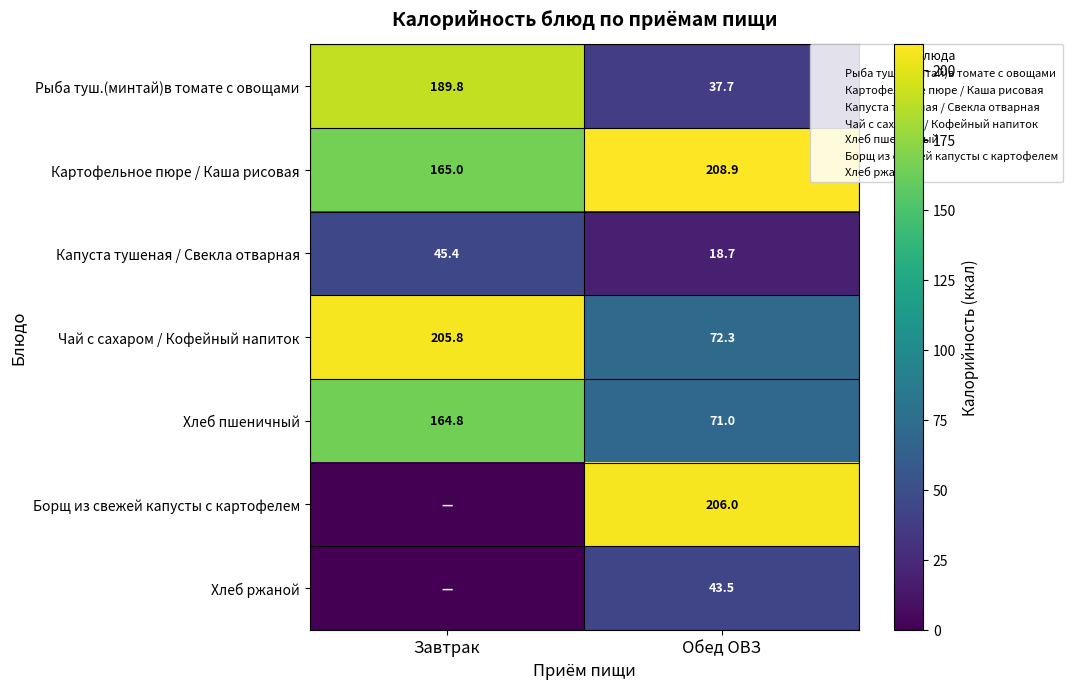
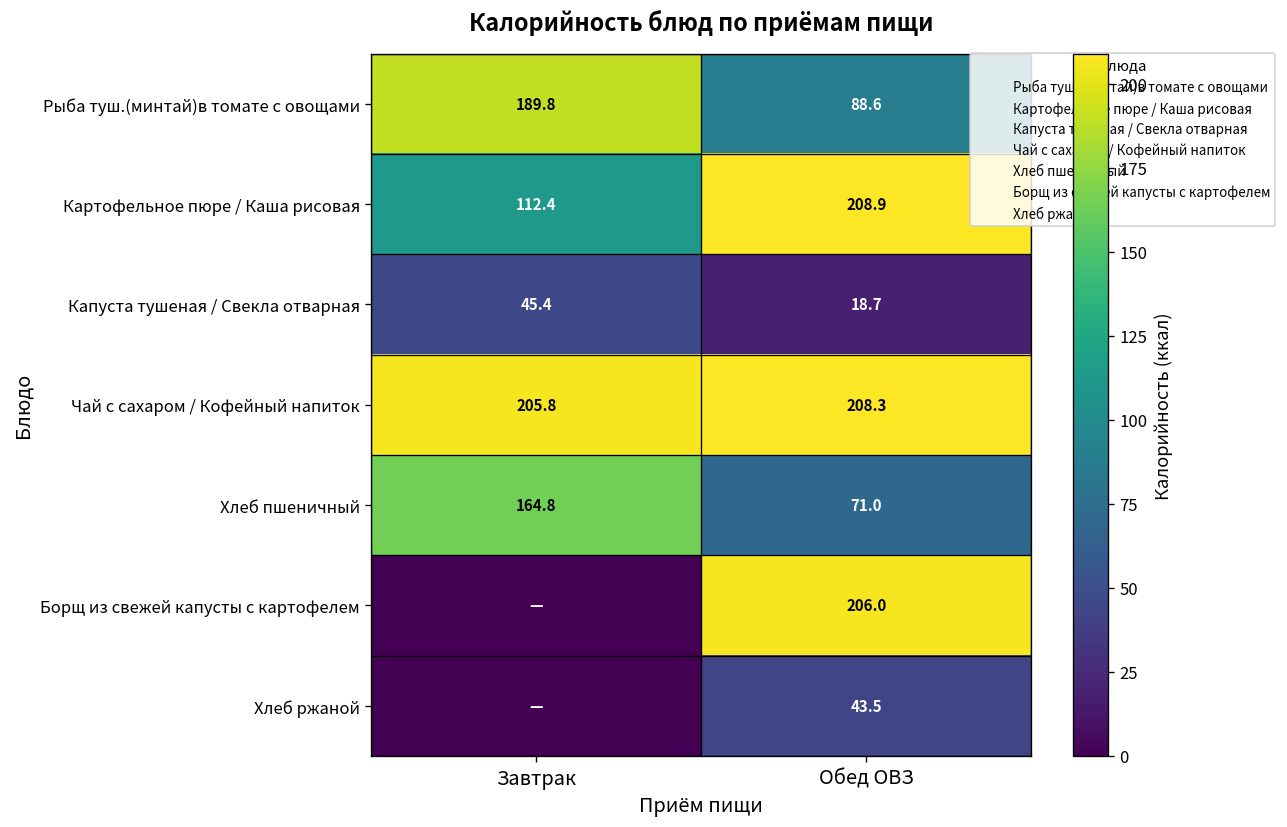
Рыба туш.(минтай)в томате с овощами, Обед ОВЗ: 37.7 -> 88.6
Картофельное пюре / Каша рисовая, Завтрак: 165.0 -> 112.4
Чай с сахаром / Кофейный напиток, Обед ОВЗ: 72.3 -> 208.3
